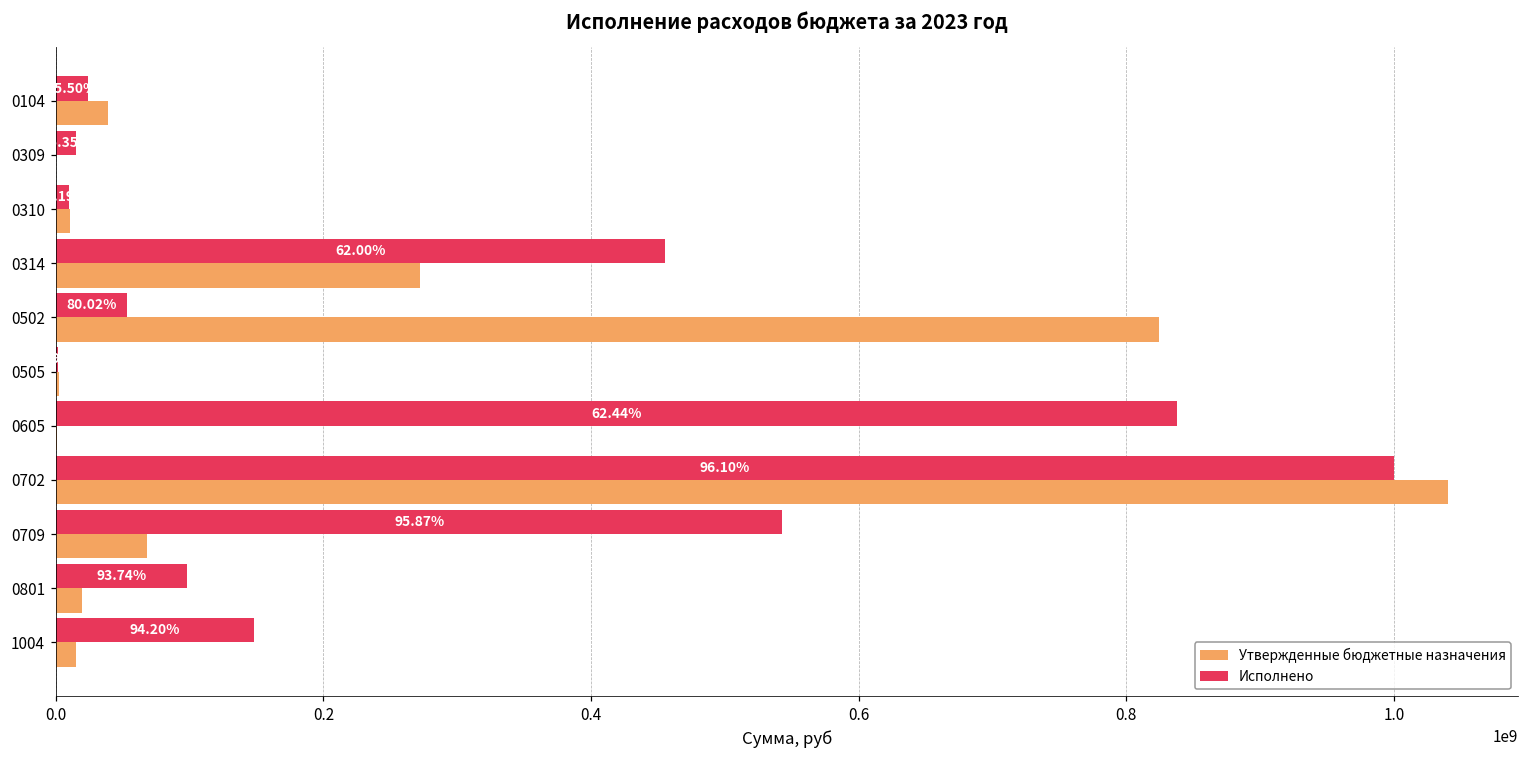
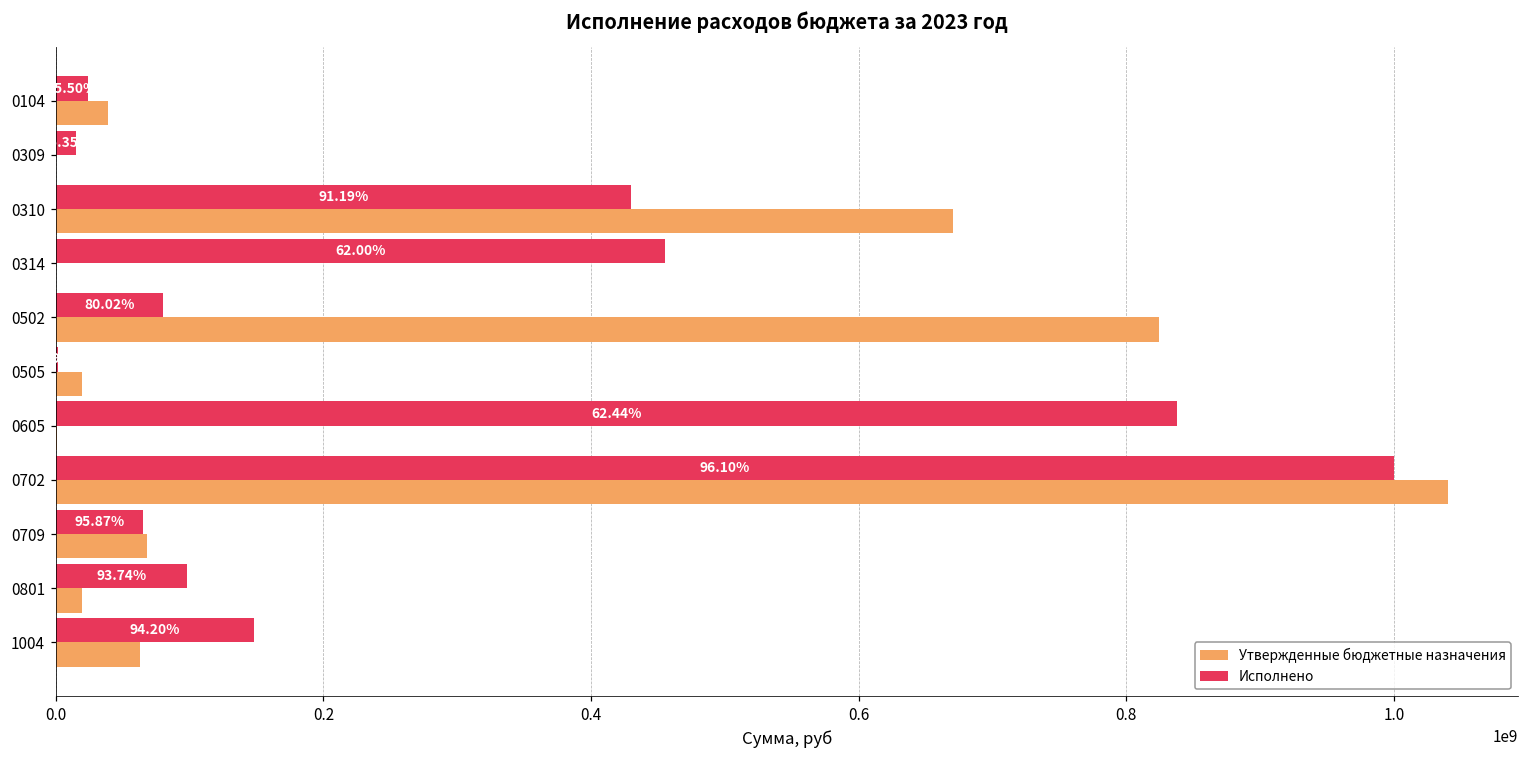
Исполнено, 0310: 10000000 -> 430000000
Утвержденные бюджетные назначения, 0310: 11000000 -> 671000000
Утвержденные бюджетные назначения, 0314: 272000000 -> 0
Исполнено, 0502: 54000000 -> 80000000
Утвержденные бюджетные назначения, 0505: 2000000 -> 20000000
Исполнено, 0709: 543000000 -> 65000000
Утвержденные бюджетные назначения, 1004: 15000000 -> 63000000
